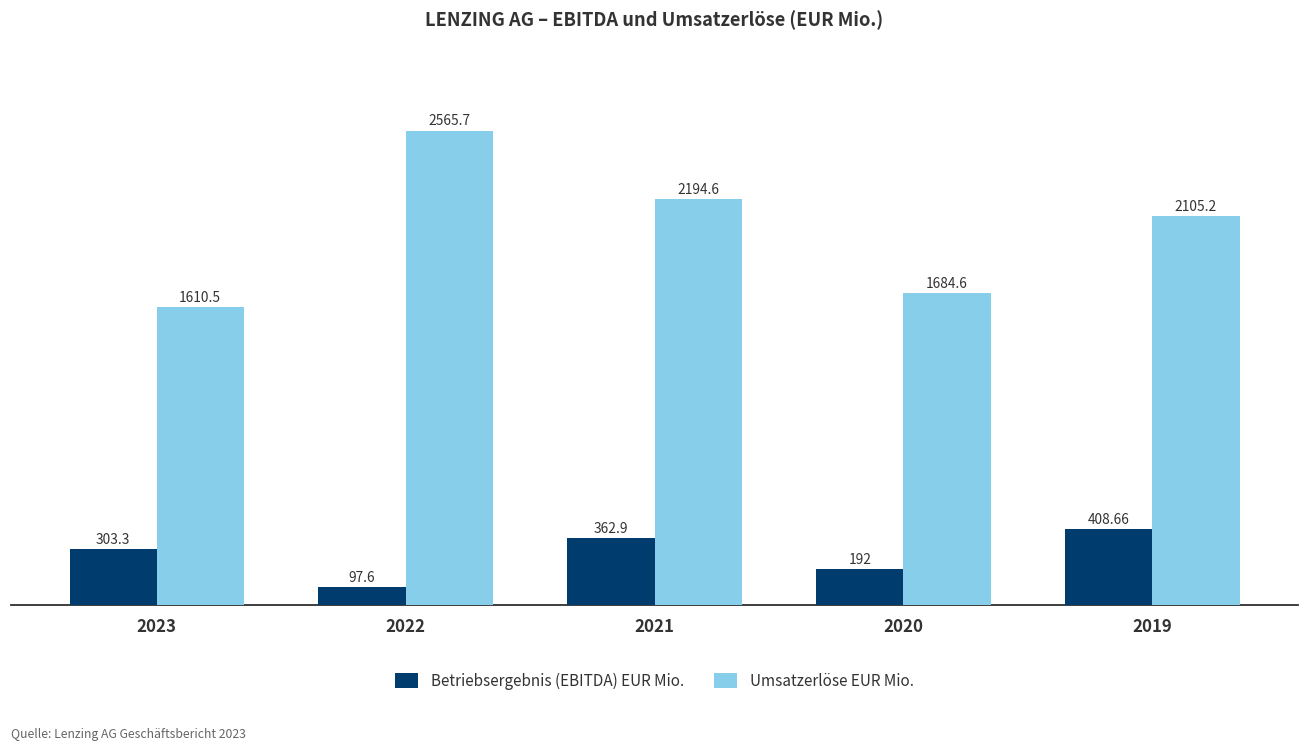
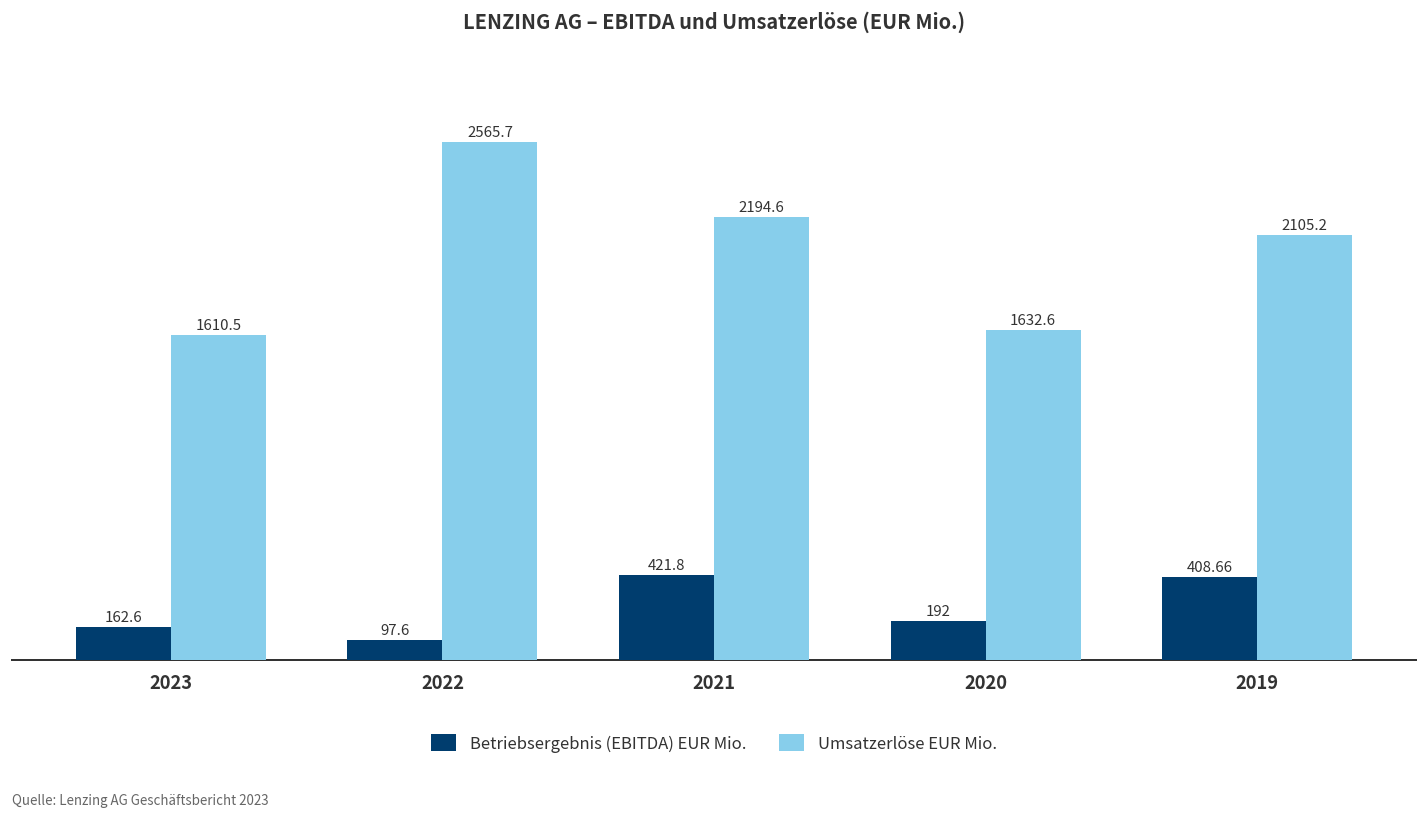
Betriebsergebnis (EBITDA) EUR Mio., 2023: 303.3 -> 162.6
Betriebsergebnis (EBITDA) EUR Mio., 2021: 362.9 -> 421.8
Umsatzerlöse EUR Mio., 2020: 1684.6 -> 1632.6
